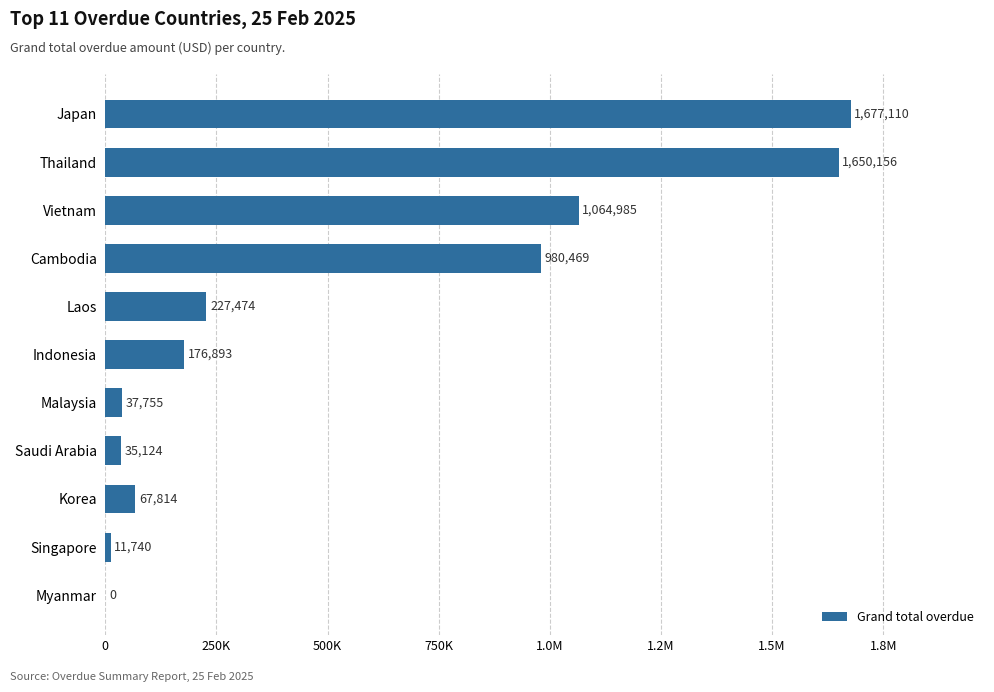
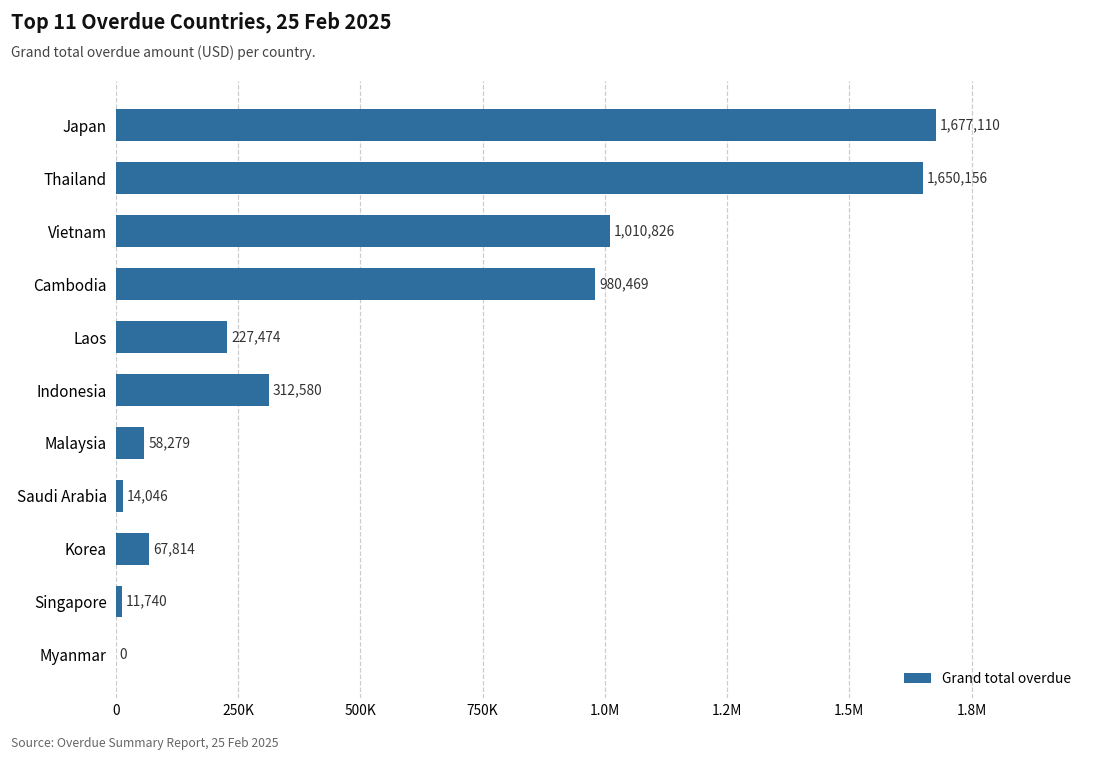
Vietnam: 1,064,985 -> 1,010,826
Indonesia: 176,893 -> 312,580
Malaysia: 37,755 -> 58,279
Saudi Arabia: 35,124 -> 14,046
